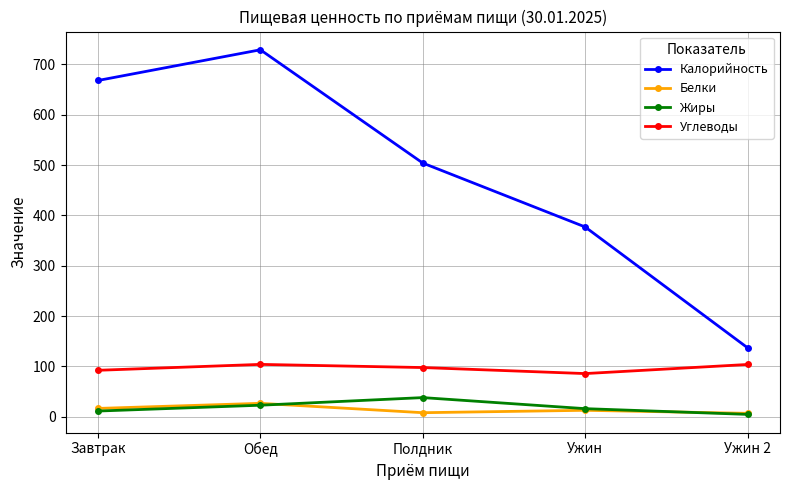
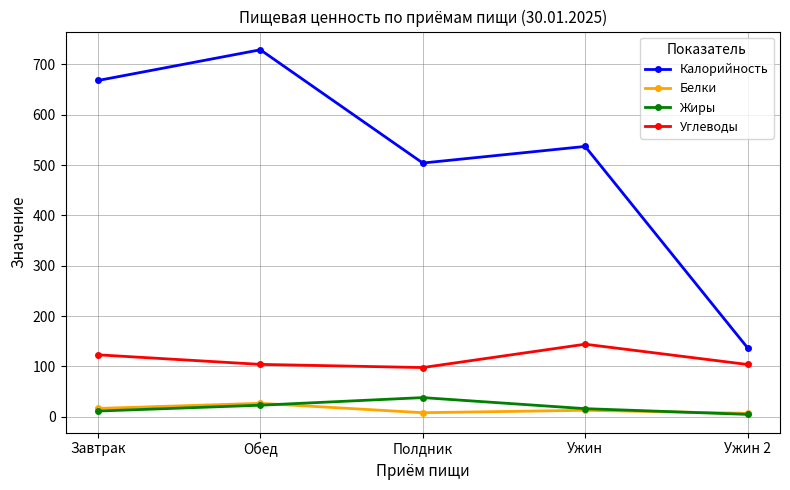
Углеводы, Завтрак: 90 -> 120
Калорийность, Ужин: 380 -> 540
Углеводы, Ужин: 90 -> 140
